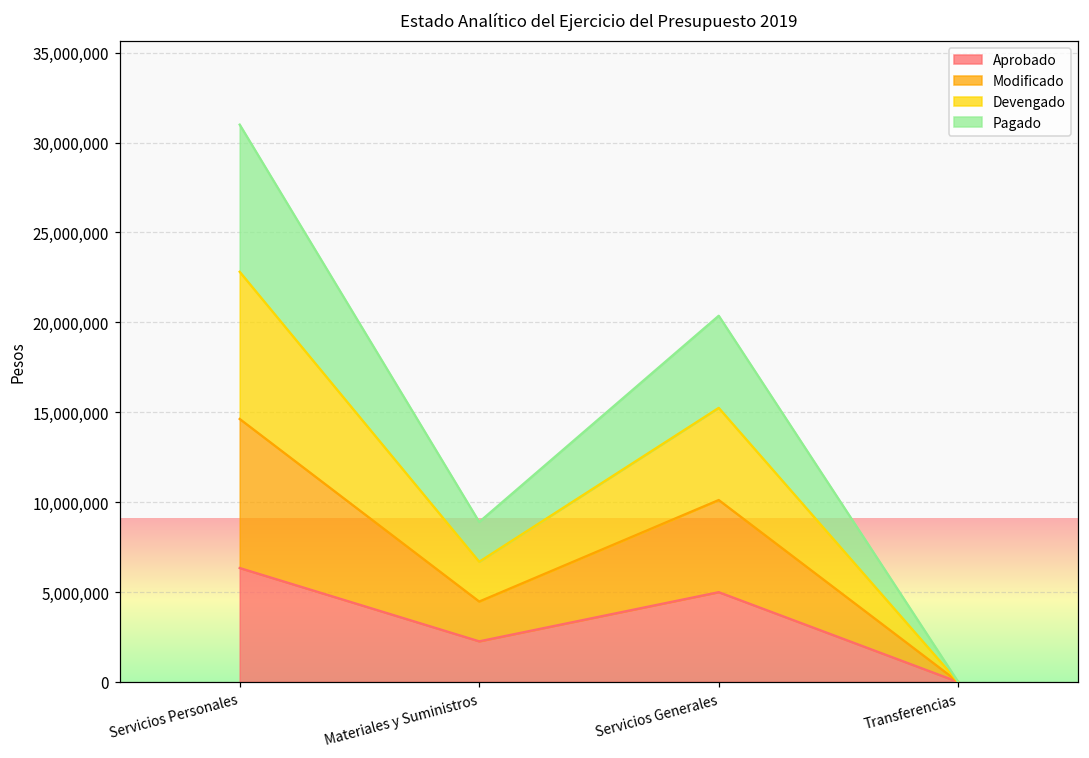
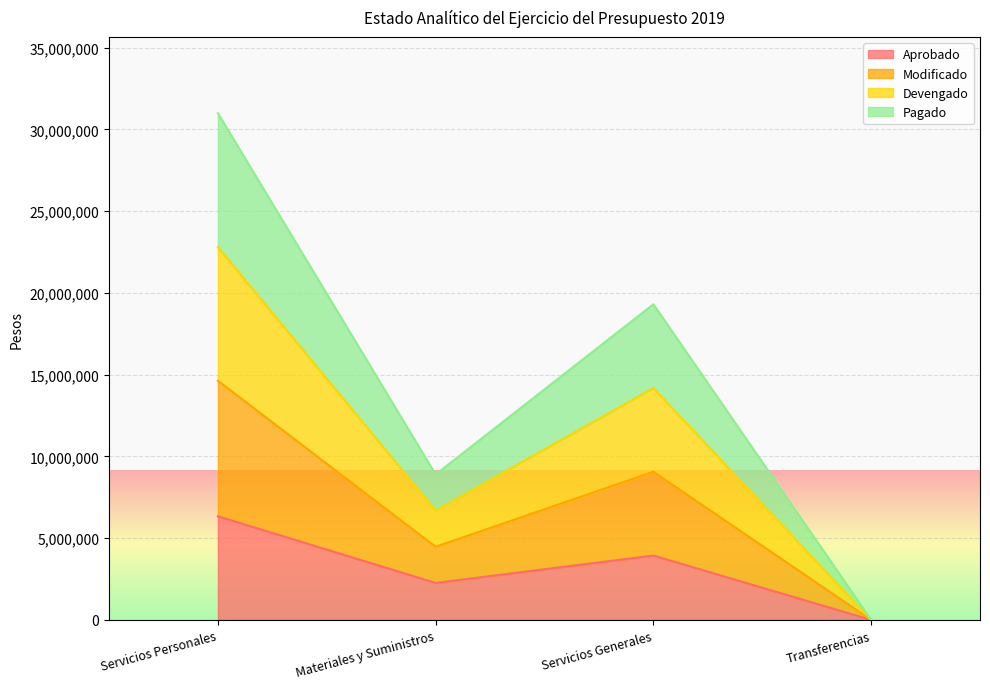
Aprobado, Servicios Generales: 5,000,000 -> 3,900,000
